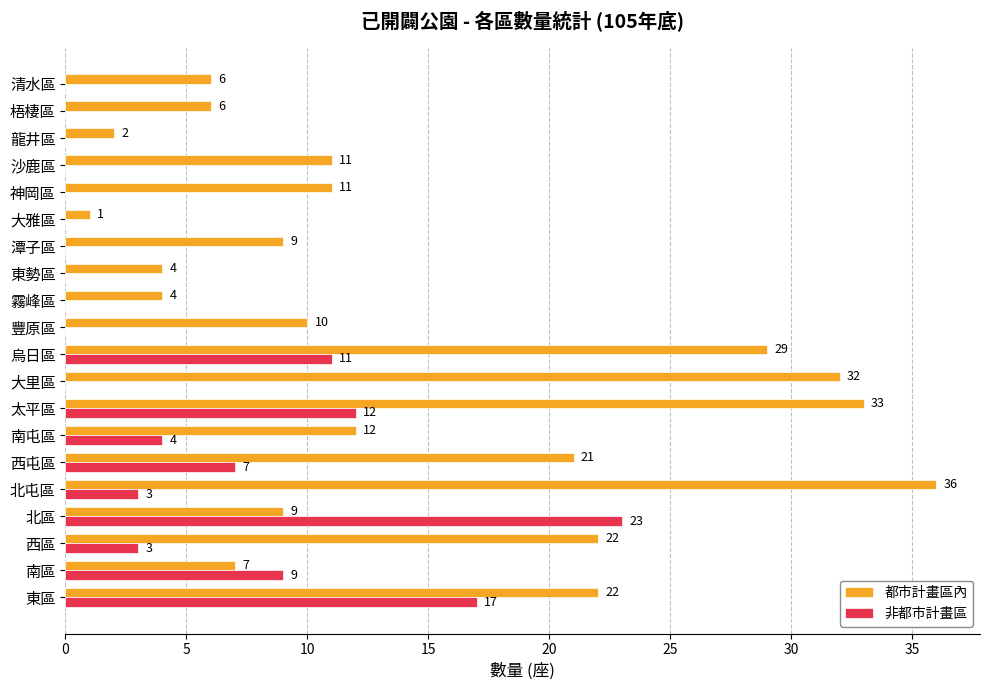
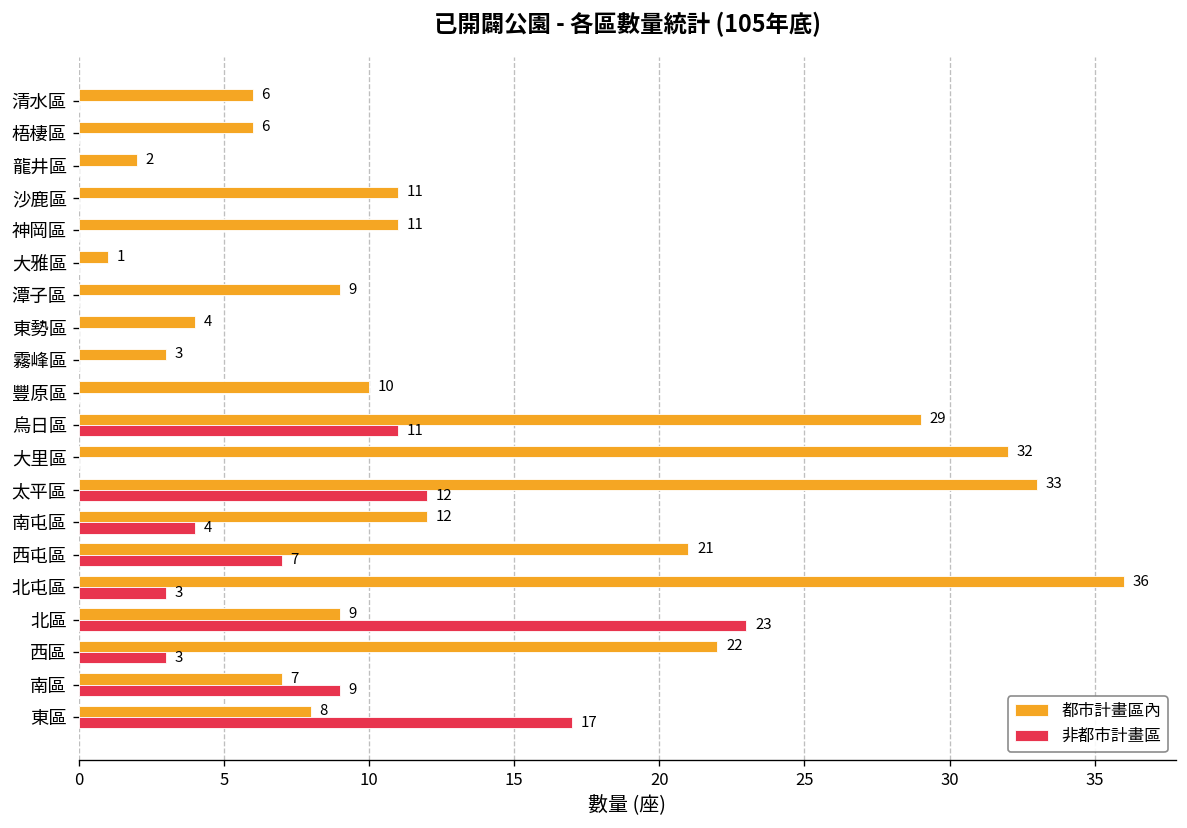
都市計畫區內, 霧峰區: 4 -> 3
都市計畫區內, 東區: 22 -> 8
